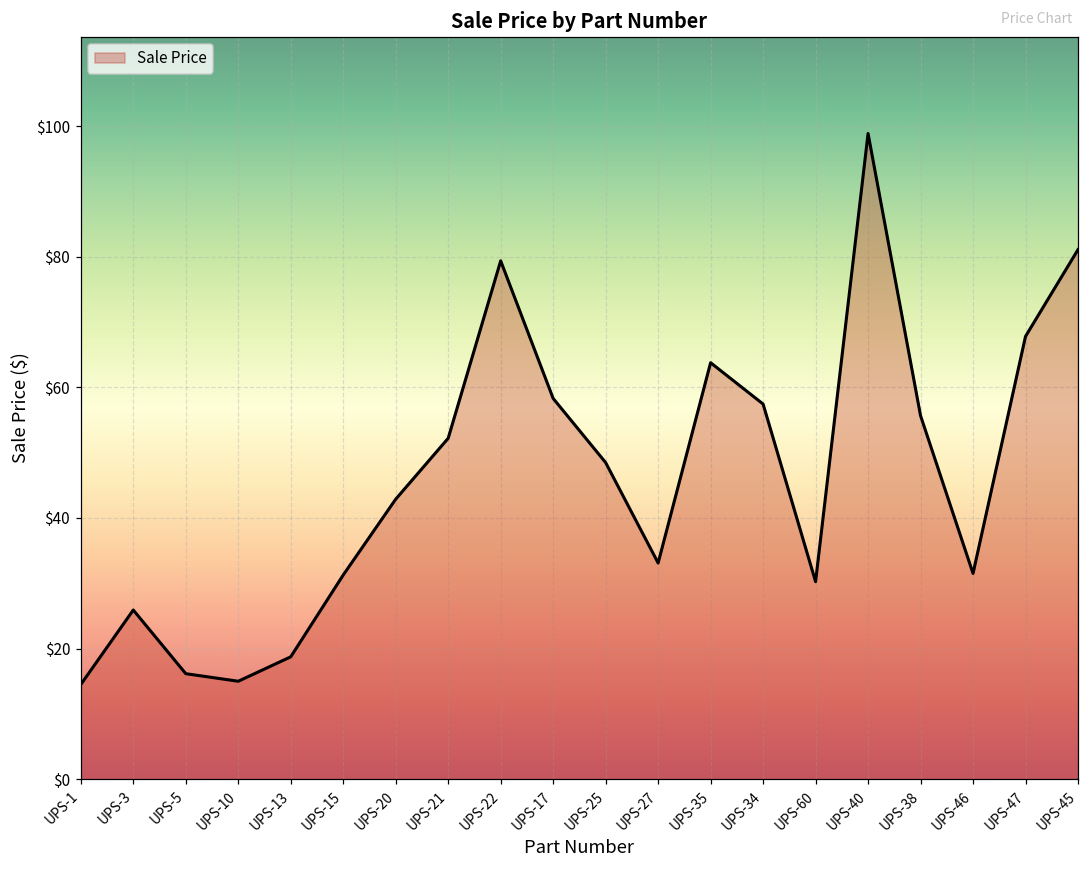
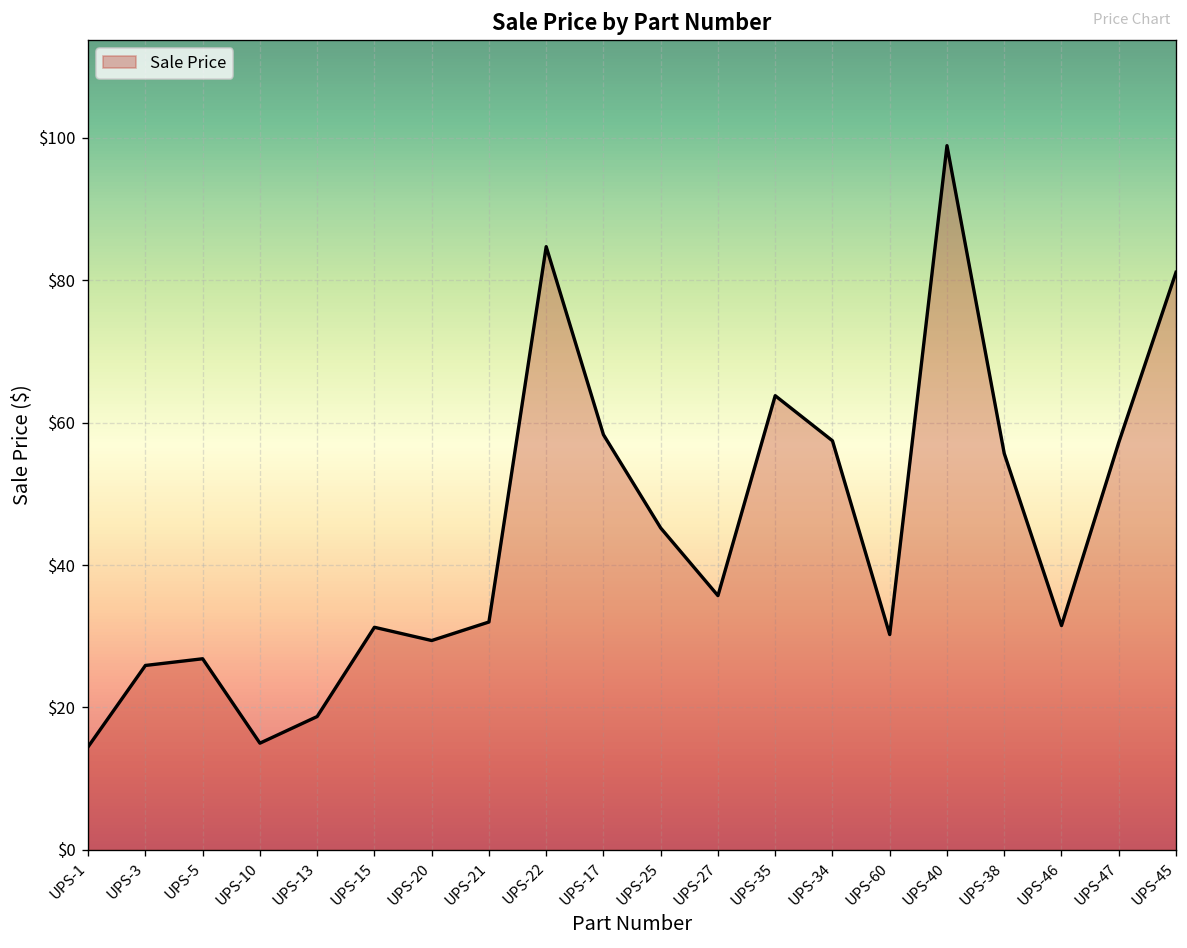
UPS-5: $16 -> $27
UPS-20: $43 -> $29
UPS-21: $52 -> $32
UPS-22: $79 -> $85
UPS-25: $48 -> $45
UPS-27: $33 -> $36
UPS-47: $68 -> $57
